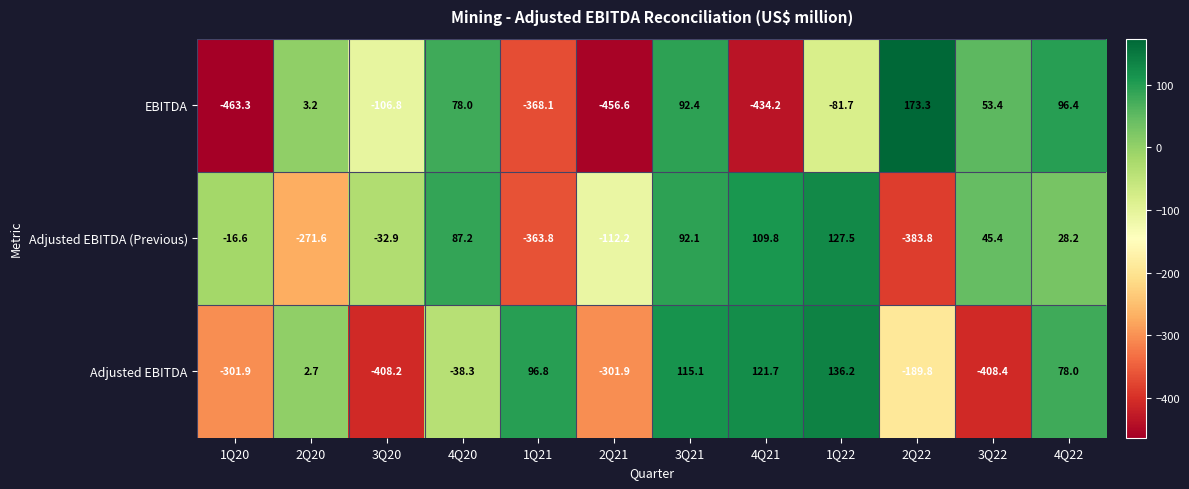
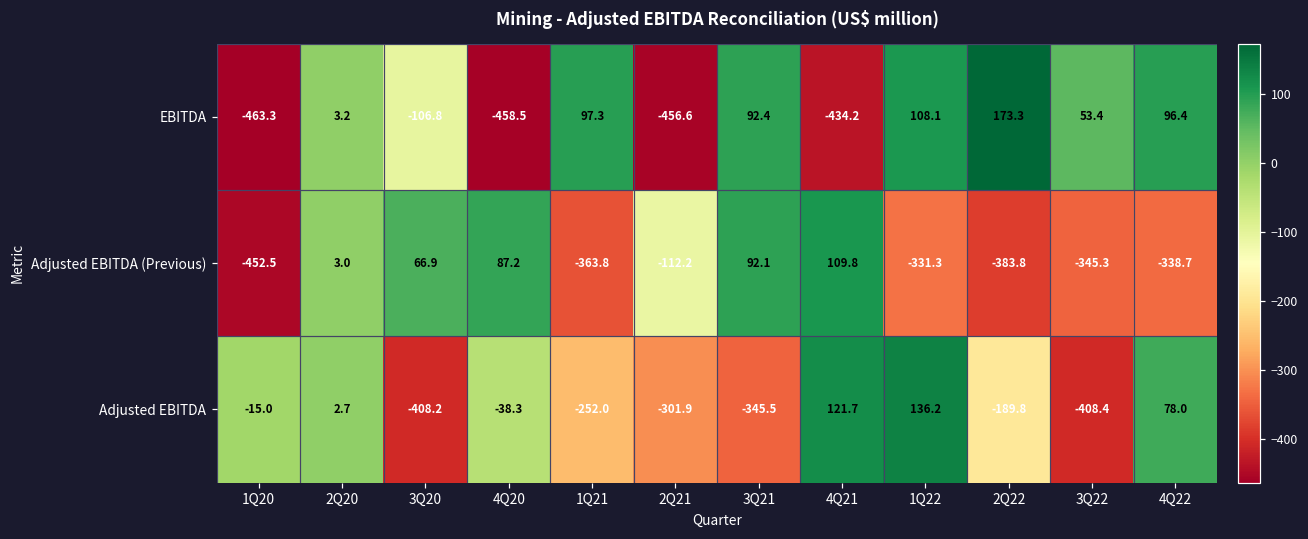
EBITDA, 4Q20: 78.0 -> -458.5
EBITDA, 1Q21: -368.1 -> 97.3
EBITDA, 1Q22: -81.7 -> 108.1
Adjusted EBITDA (Previous), 1Q20: -16.6 -> -452.5
Adjusted EBITDA (Previous), 2Q20: -271.6 -> 3.0
Adjusted EBITDA (Previous), 3Q20: -32.9 -> 66.9
Adjusted EBITDA (Previous), 1Q22: 127.5 -> -331.3
Adjusted EBITDA (Previous), 3Q22: 45.4 -> -345.3
Adjusted EBITDA (Previous), 4Q22: 28.2 -> -338.7
Adjusted EBITDA, 1Q20: -301.9 -> -15.0
Adjusted EBITDA, 1Q21: 96.8 -> -252.0
Adjusted EBITDA, 3Q21: 115.1 -> -345.5
